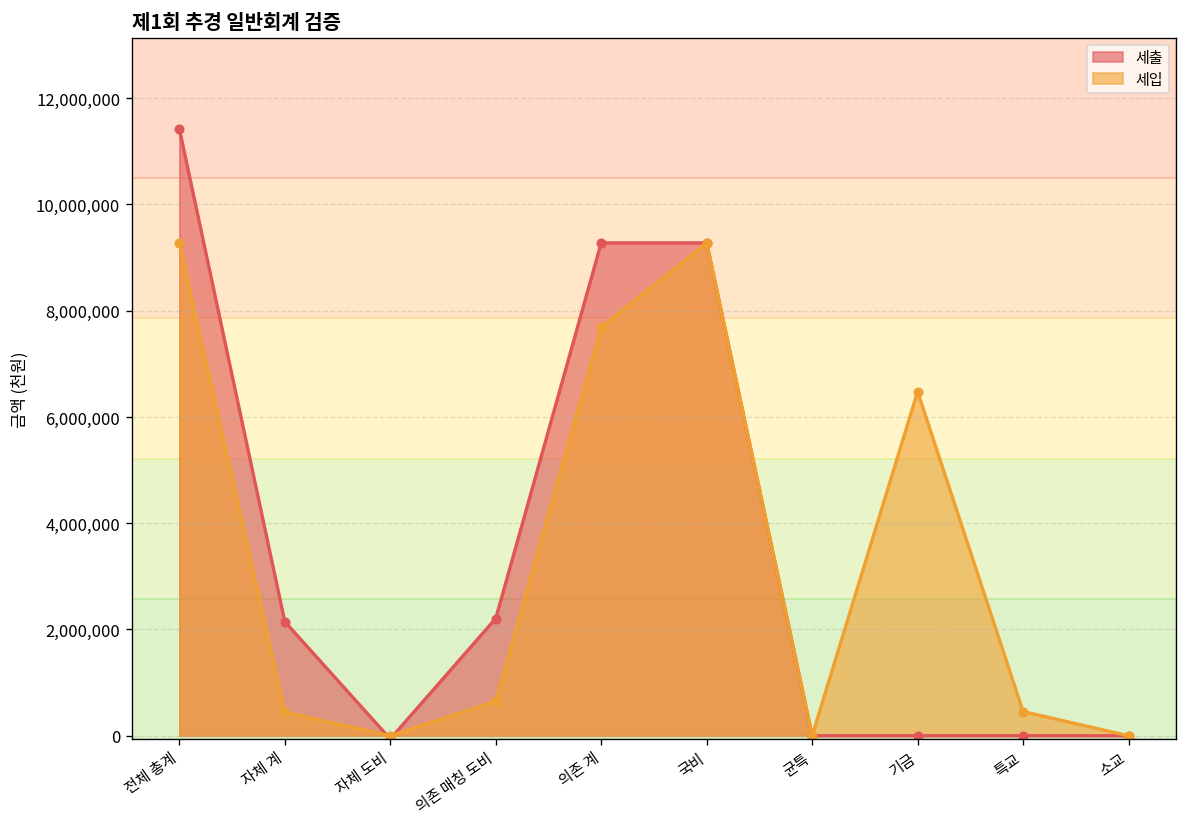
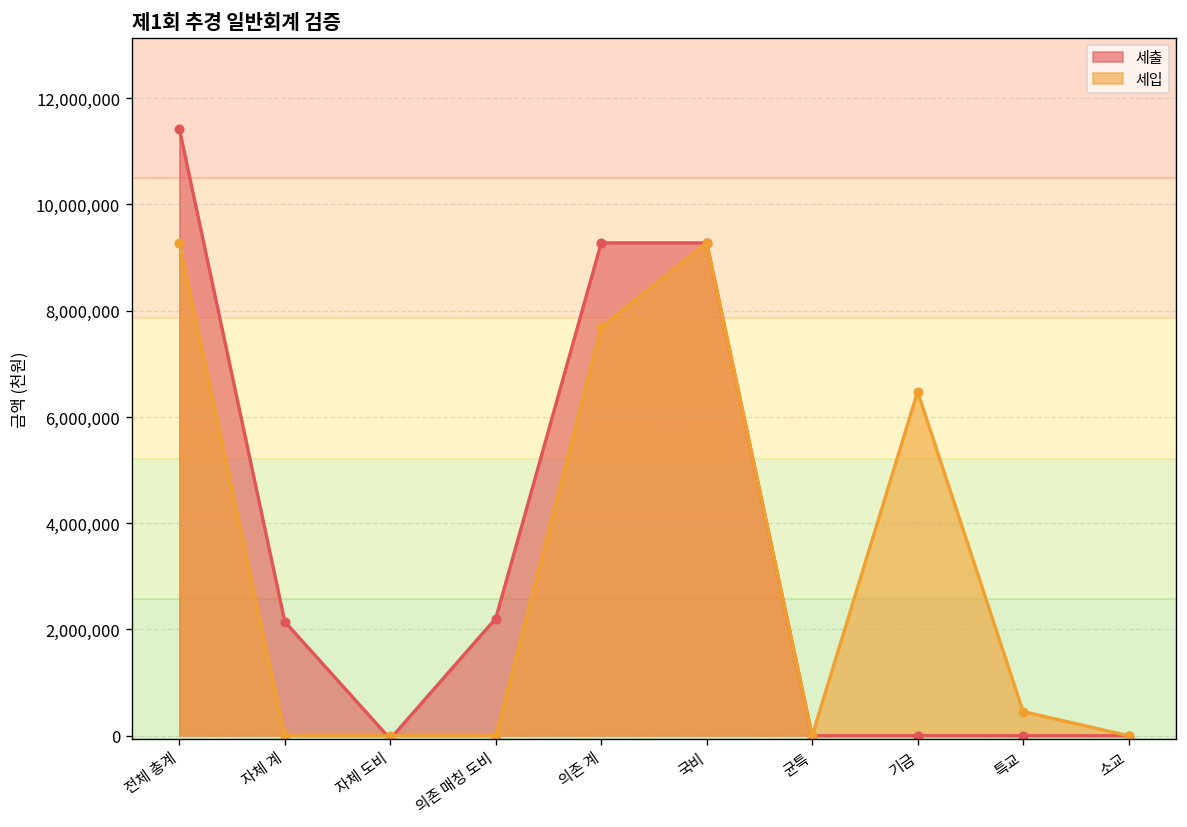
세입, 자체 계: 400,000 -> 0
세입, 의존 매칭 도비: 600,000 -> 0
